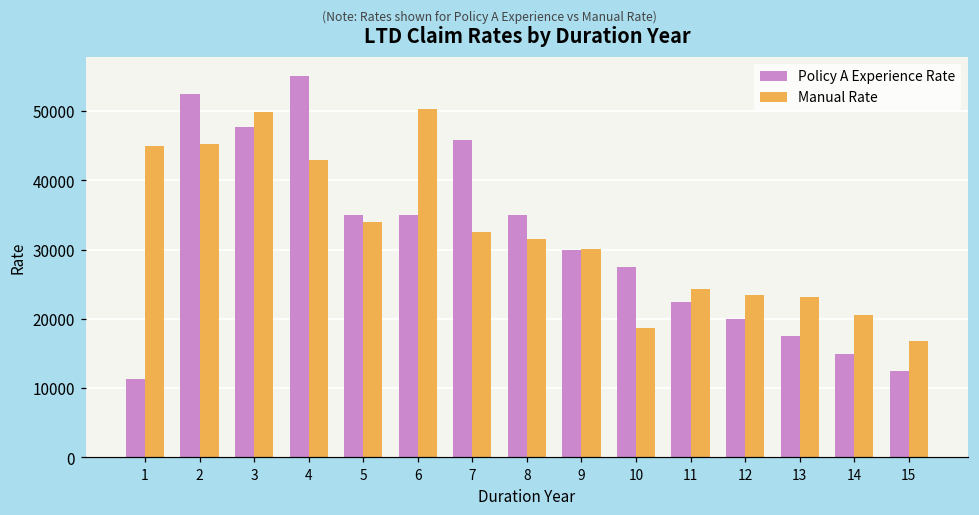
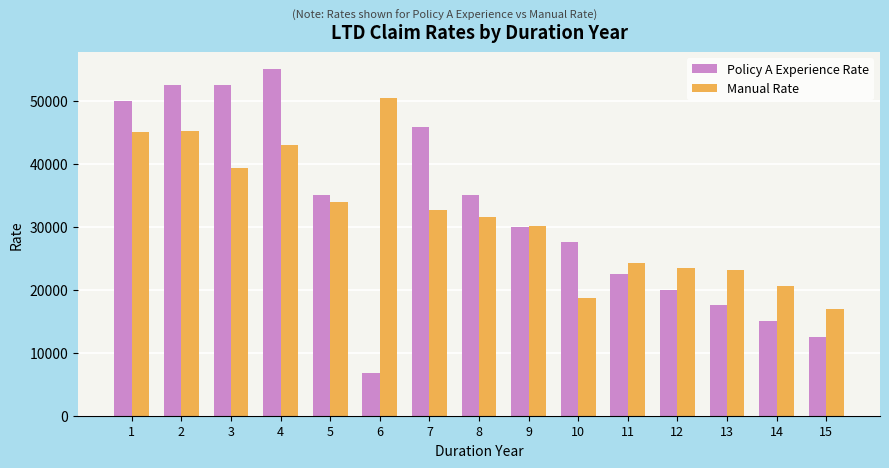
Policy A Experience Rate, 1: 11000 -> 50000
Policy A Experience Rate, 3: 48000 -> 53000
Manual Rate, 3: 50000 -> 39000
Policy A Experience Rate, 6: 35000 -> 7000
